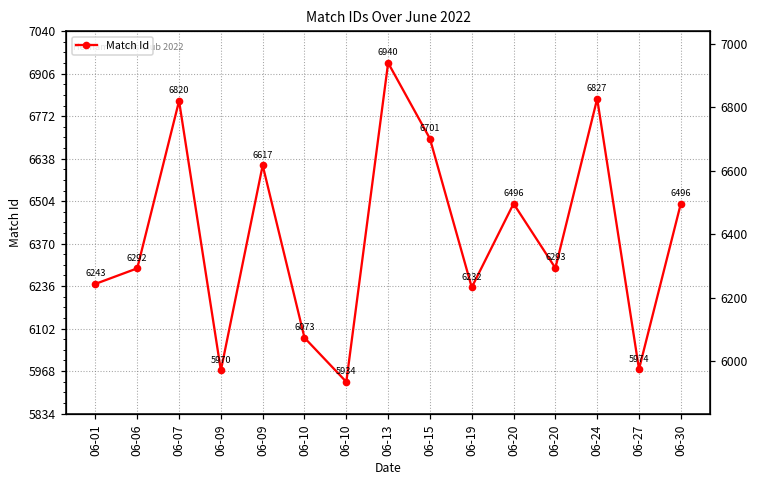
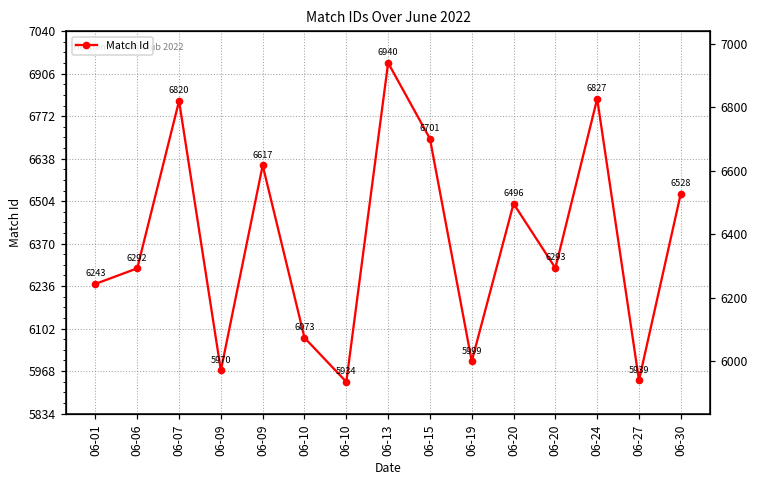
06-19: 6232 -> 5999
06-27: 5974 -> 5939
06-30: 6496 -> 6528
